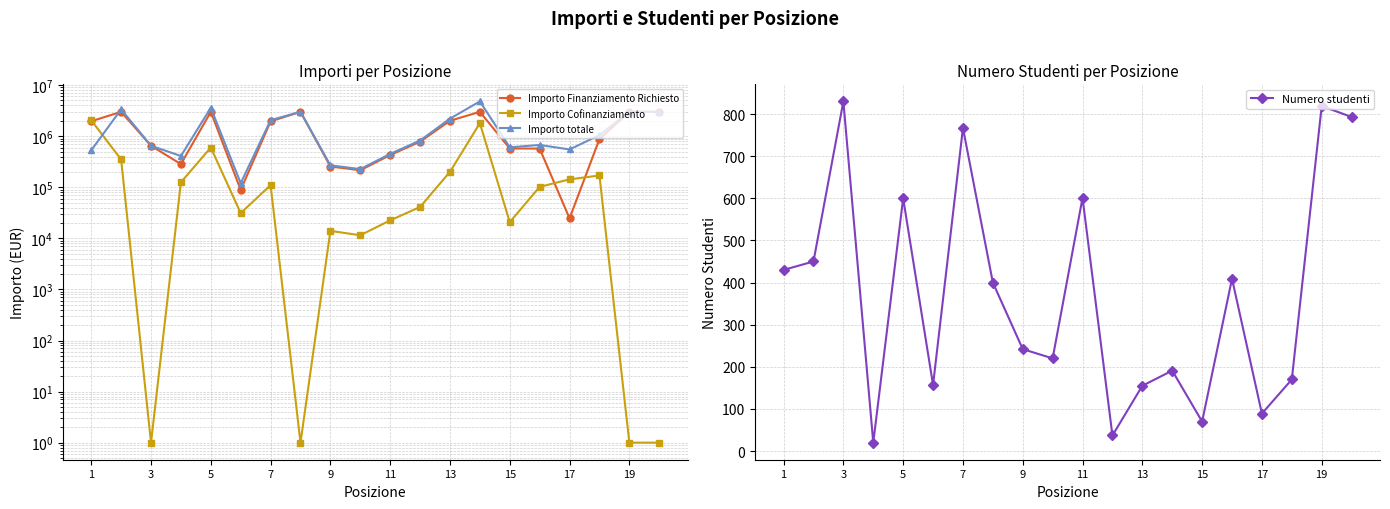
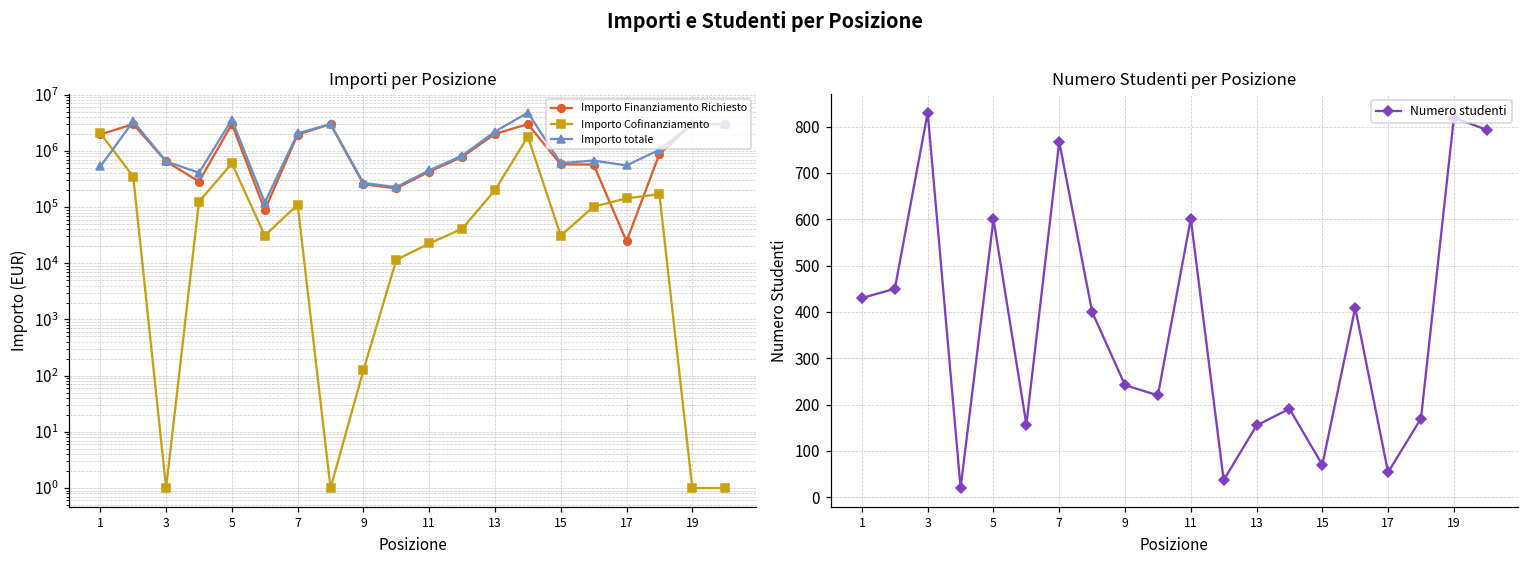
Importi per Posizione, Importo Cofinanziamento, 9: 14000 -> 130
Importi per Posizione, Importo Cofinanziamento, 15: 21000 -> 30000
Numero Studenti per Posizione, 17: 90 -> 50
